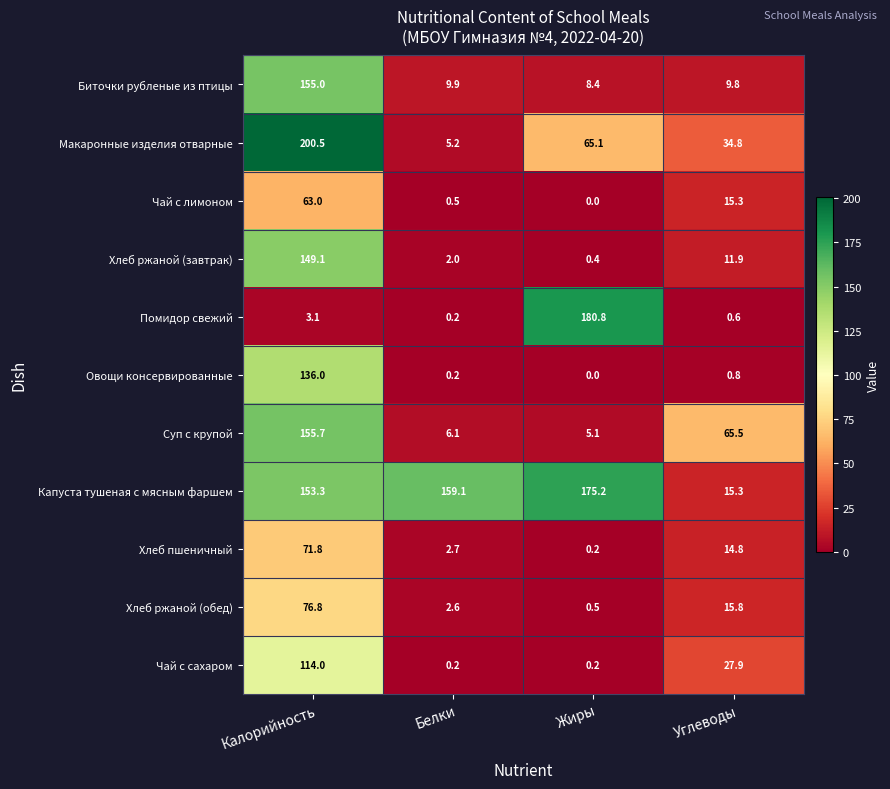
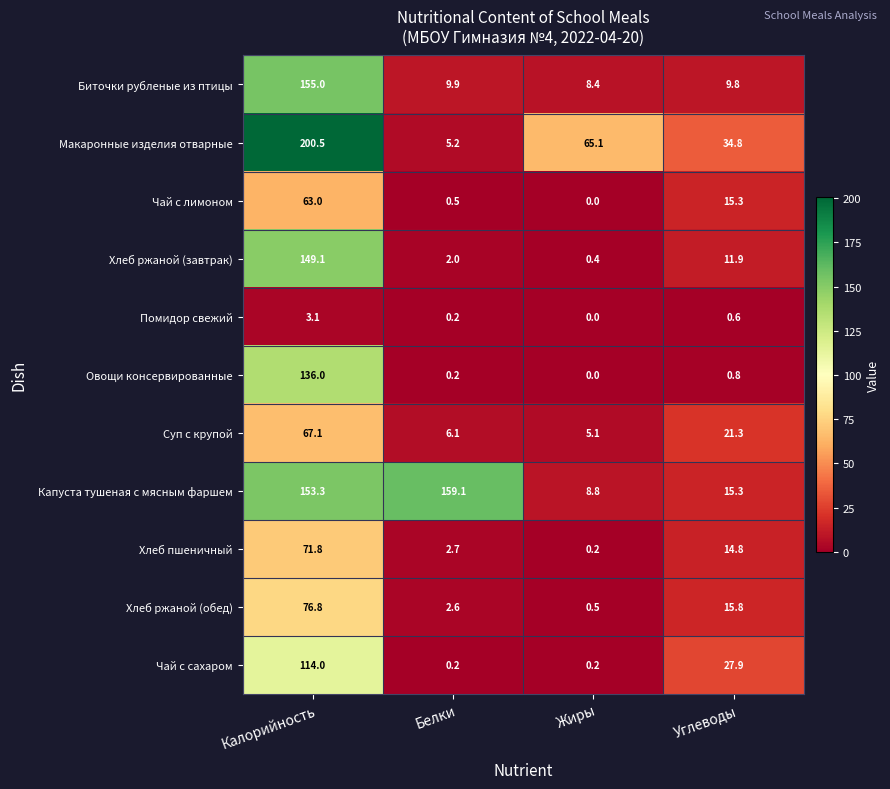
Помидор свежий, Жиры: 180.8 -> 0.0
Суп с крупой, Калорийность: 155.7 -> 67.1
Суп с крупой, Углеводы: 65.5 -> 21.3
Капуста тушеная с мясным фаршем, Жиры: 175.2 -> 8.8
